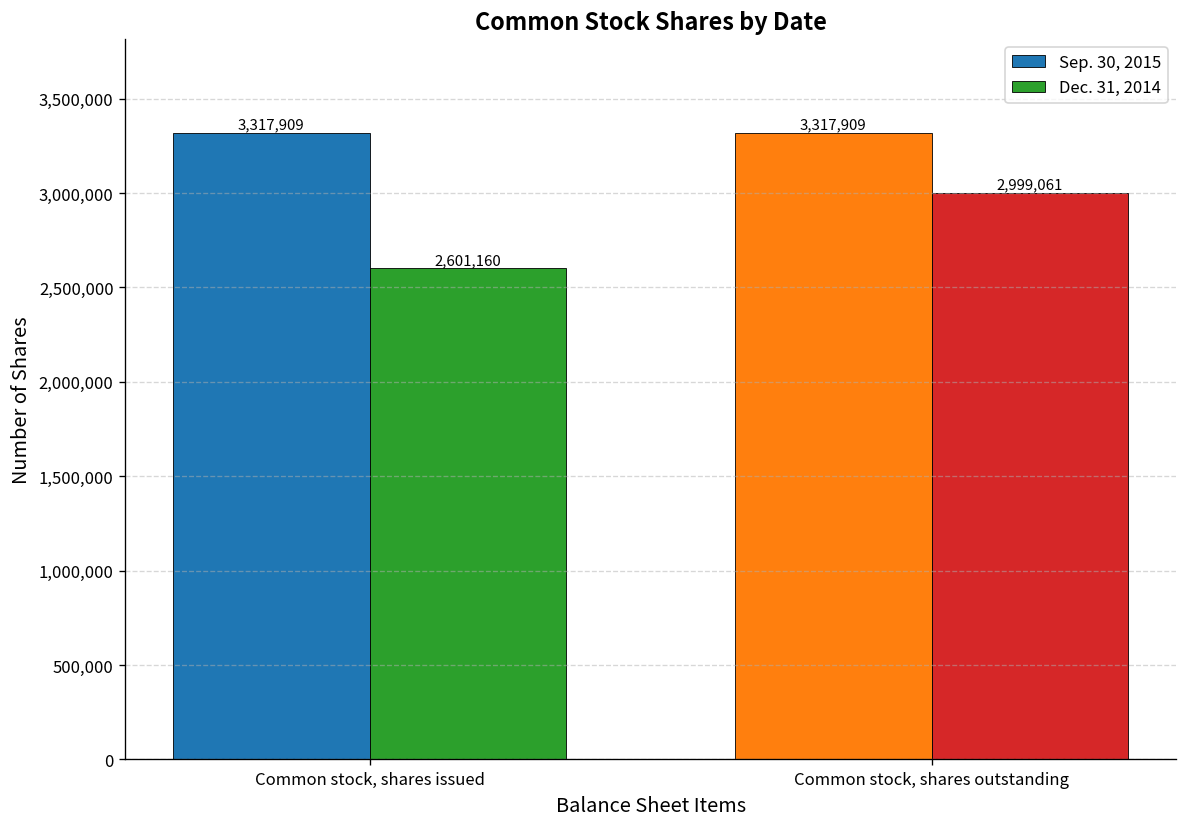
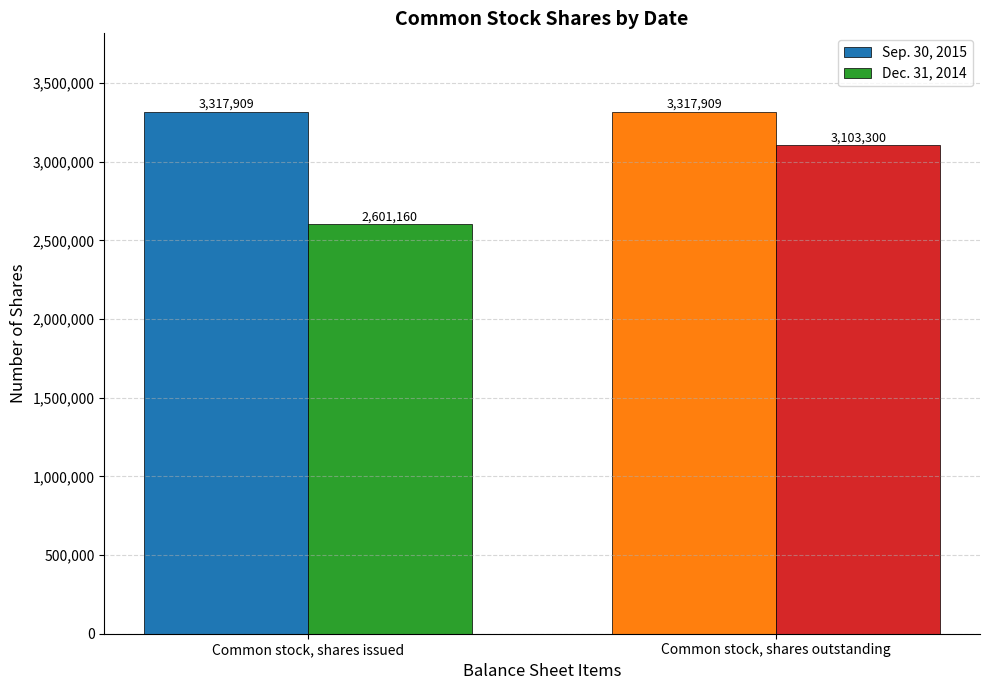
Dec. 31, 2014, Common stock, shares outstanding: 2,999,061 -> 3,103,300
